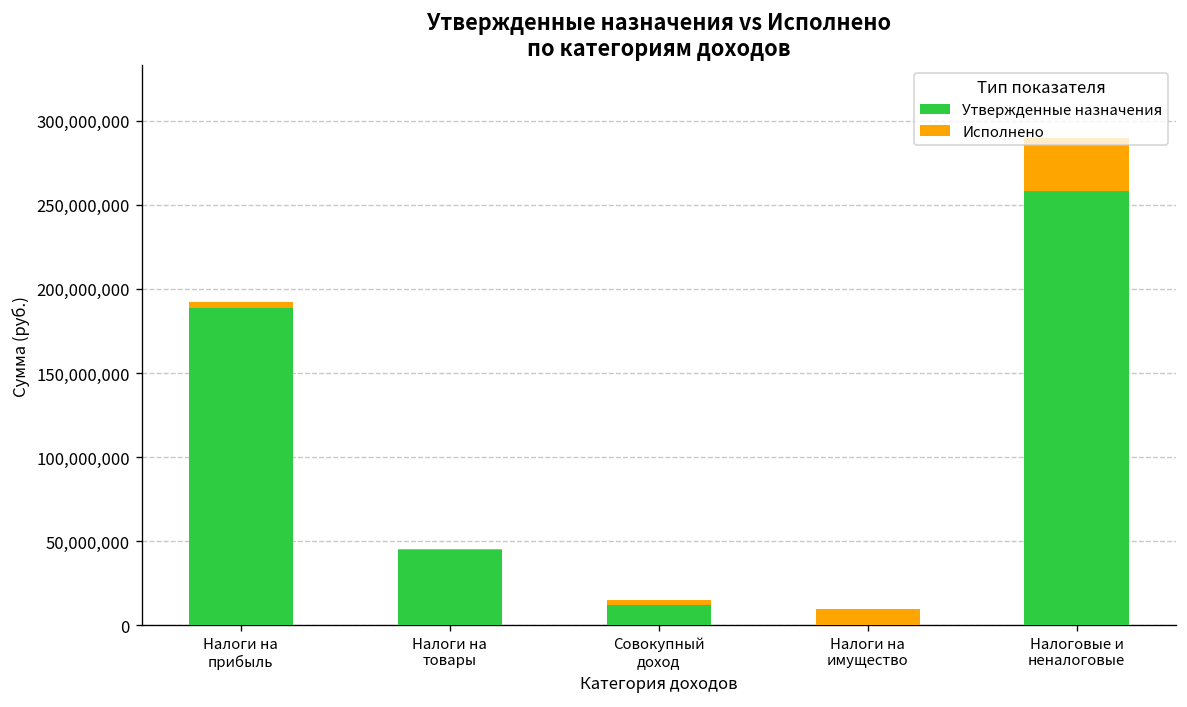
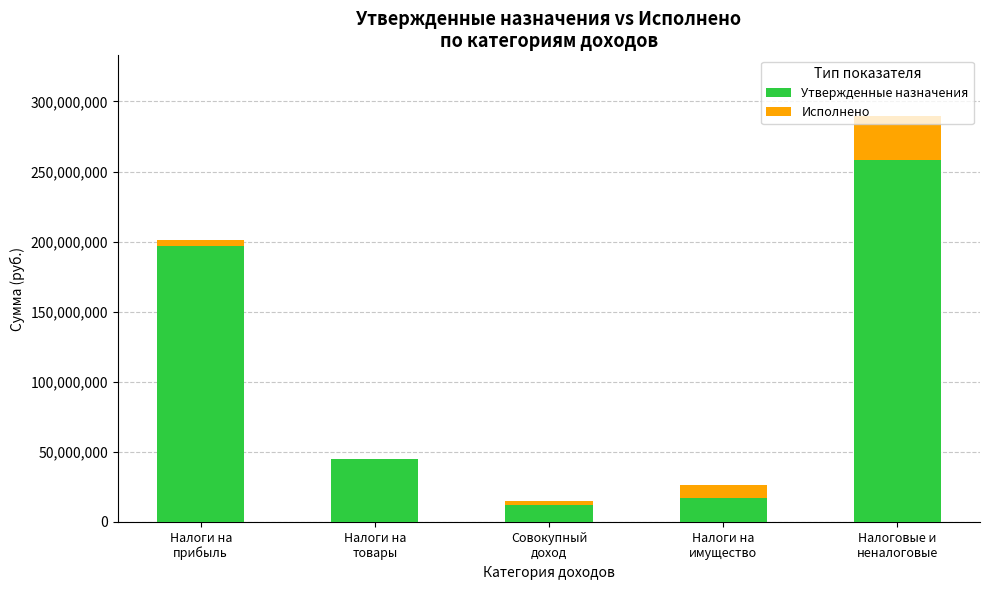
Утвержденные назначения, Налоги на прибыль: 188,000,000 -> 197,000,000
Утвержденные назначения, Налоги на имущество: 0 -> 17,000,000
